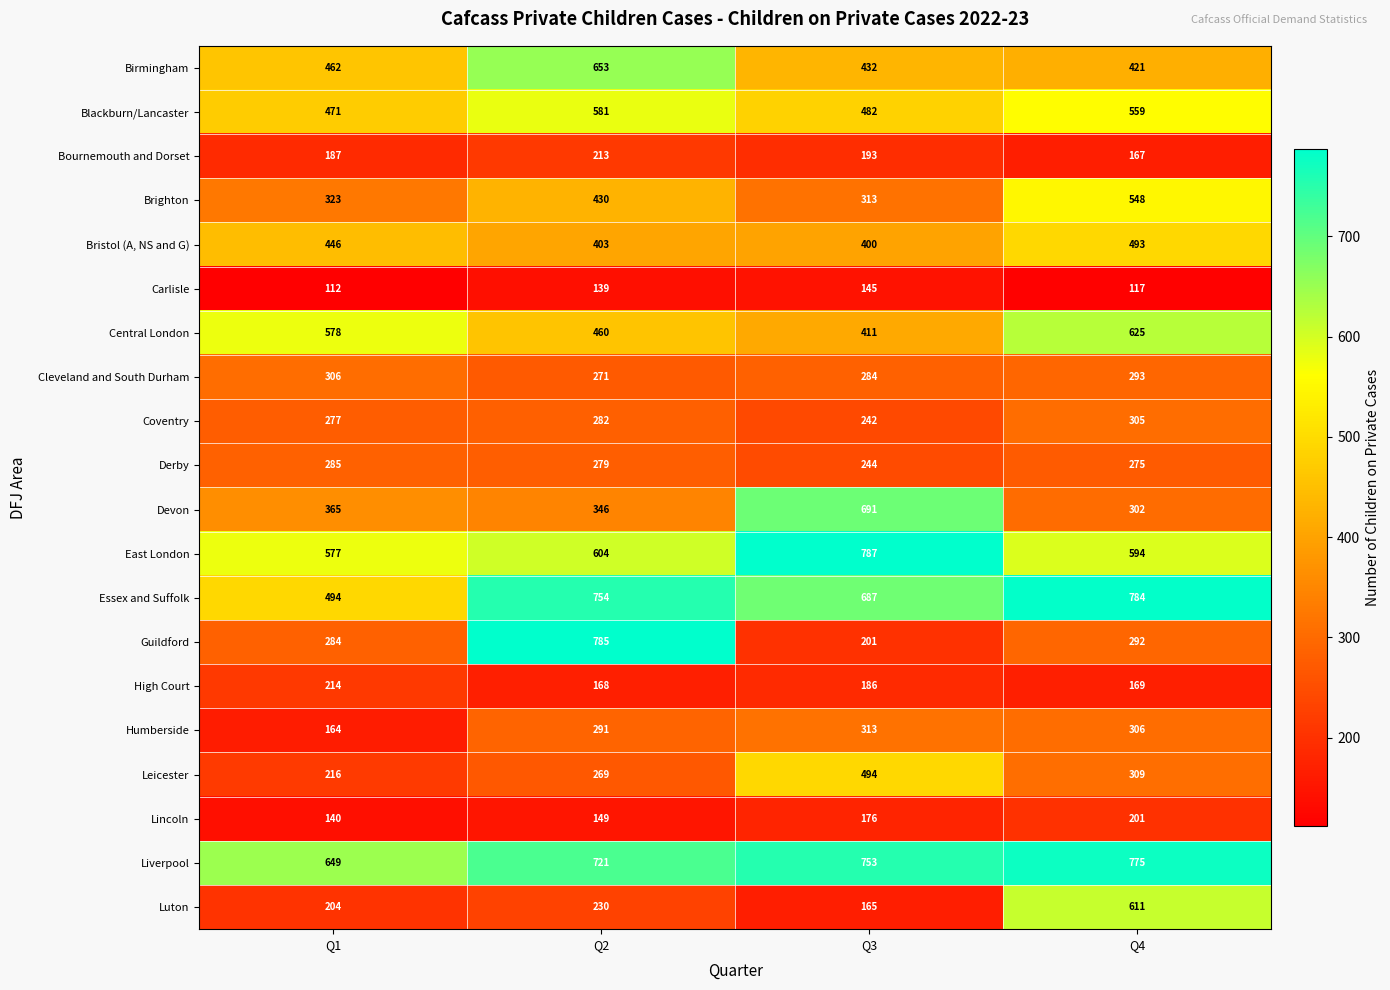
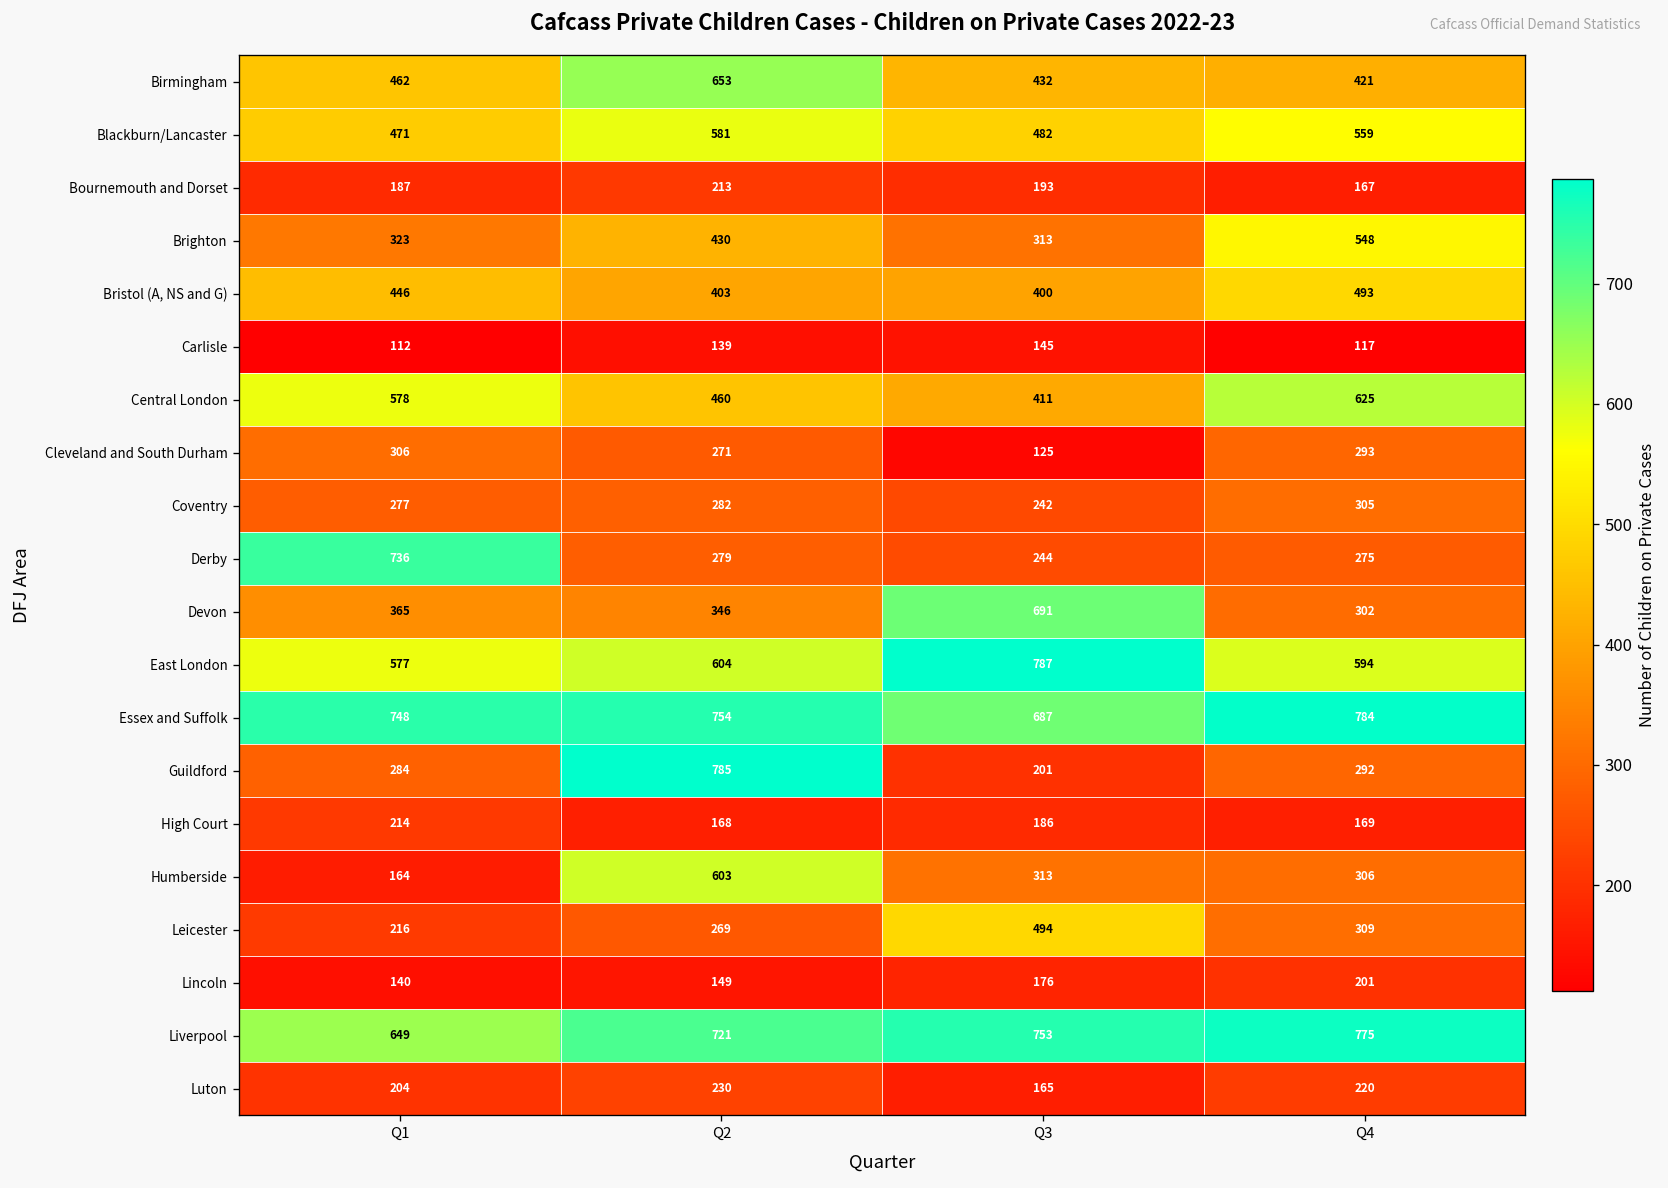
Cleveland and South Durham, Q3: 284 -> 125
Derby, Q1: 285 -> 736
Essex and Suffolk, Q1: 494 -> 748
Humberside, Q2: 291 -> 603
Luton, Q4: 611 -> 220
